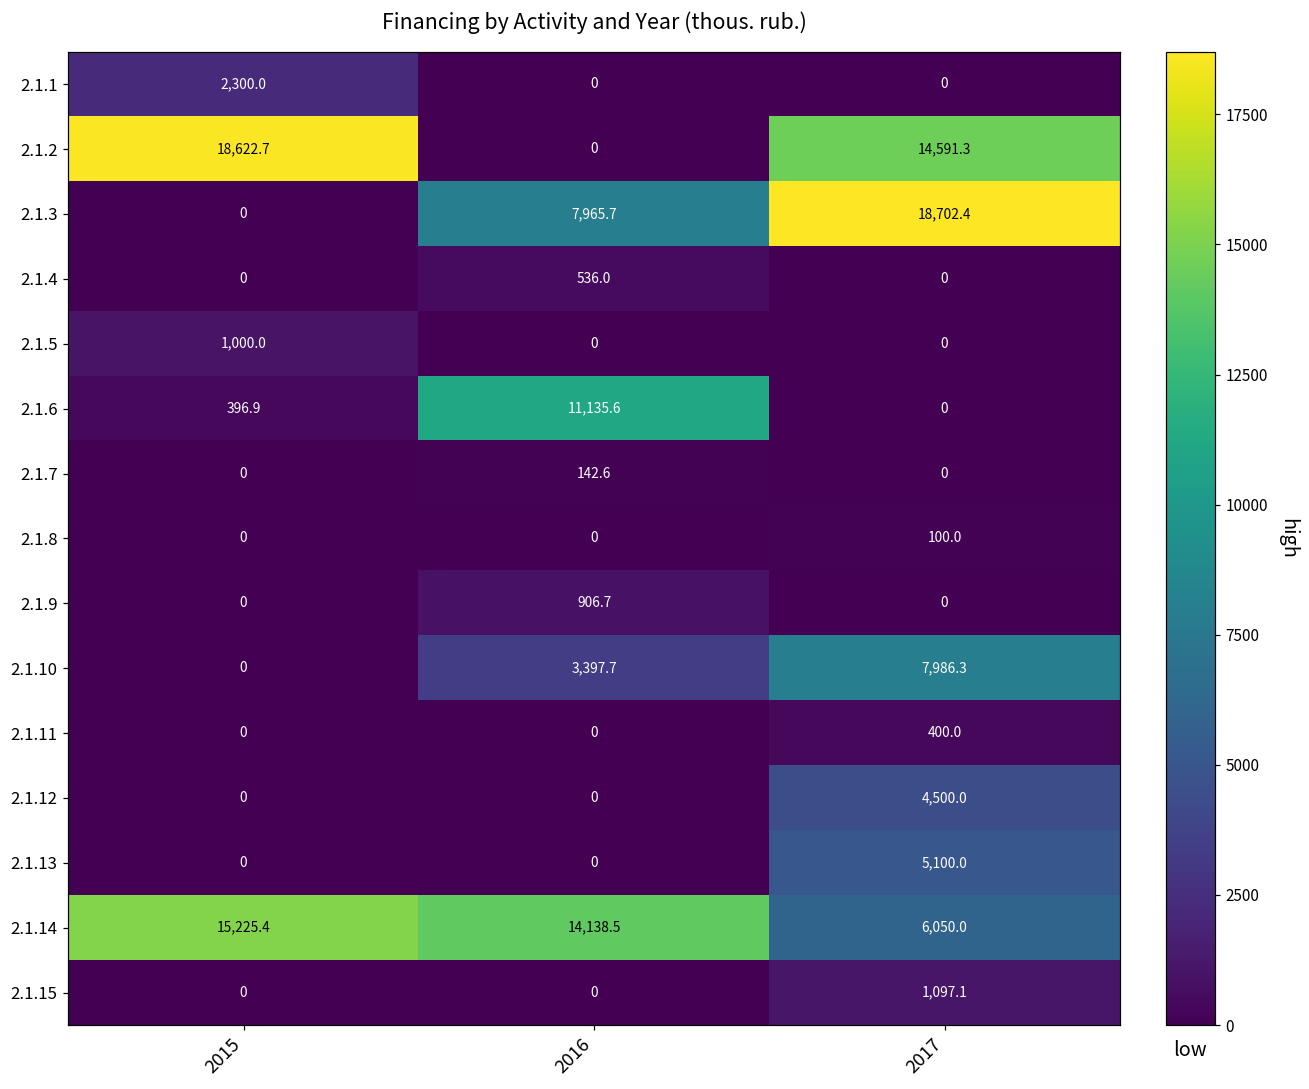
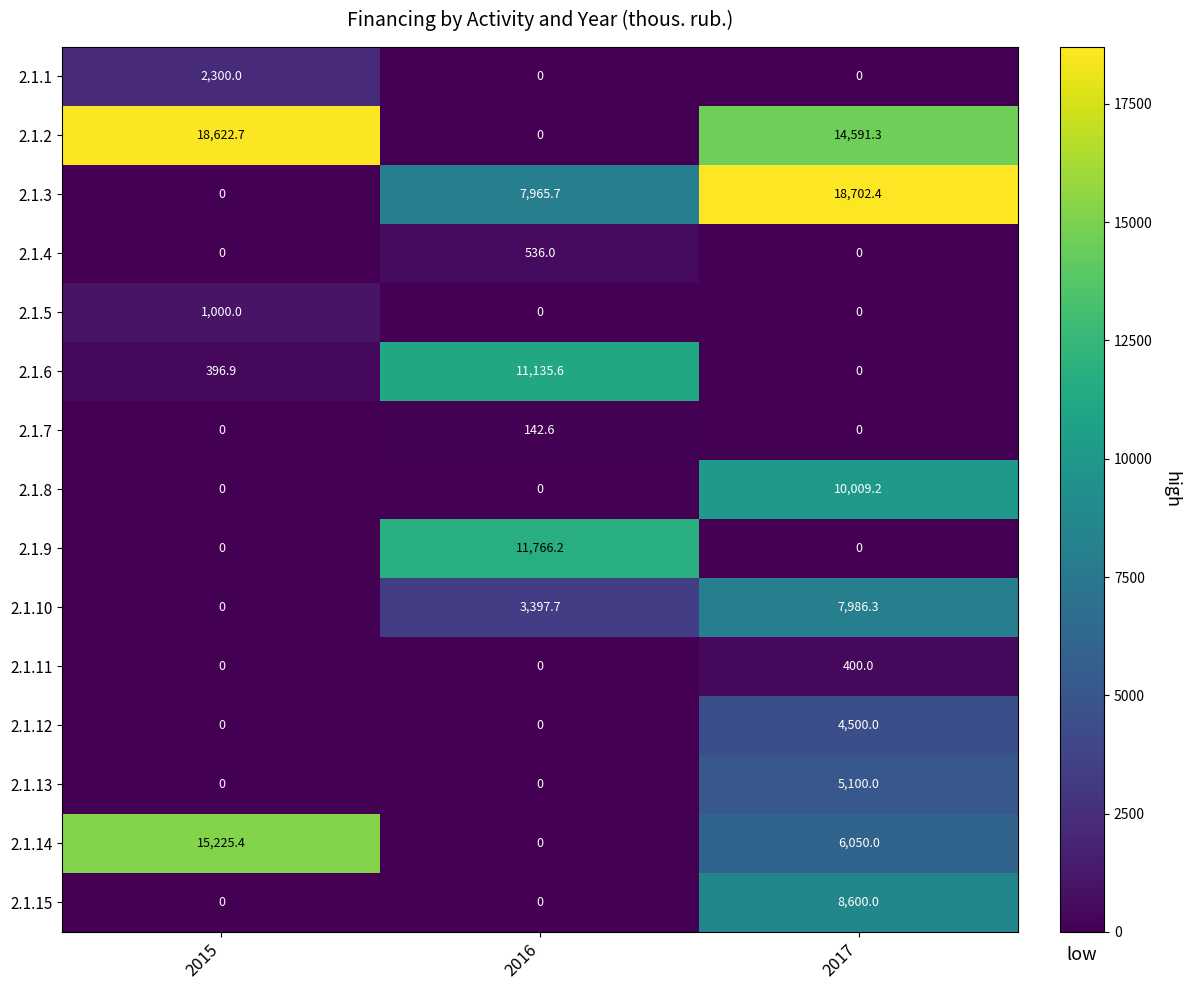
2.1.8, 2017: 100.0 -> 10,009.2
2.1.9, 2016: 906.7 -> 11,766.2
2.1.14, 2016: 14,138.5 -> 0
2.1.15, 2017: 1,097.1 -> 8,600.0
